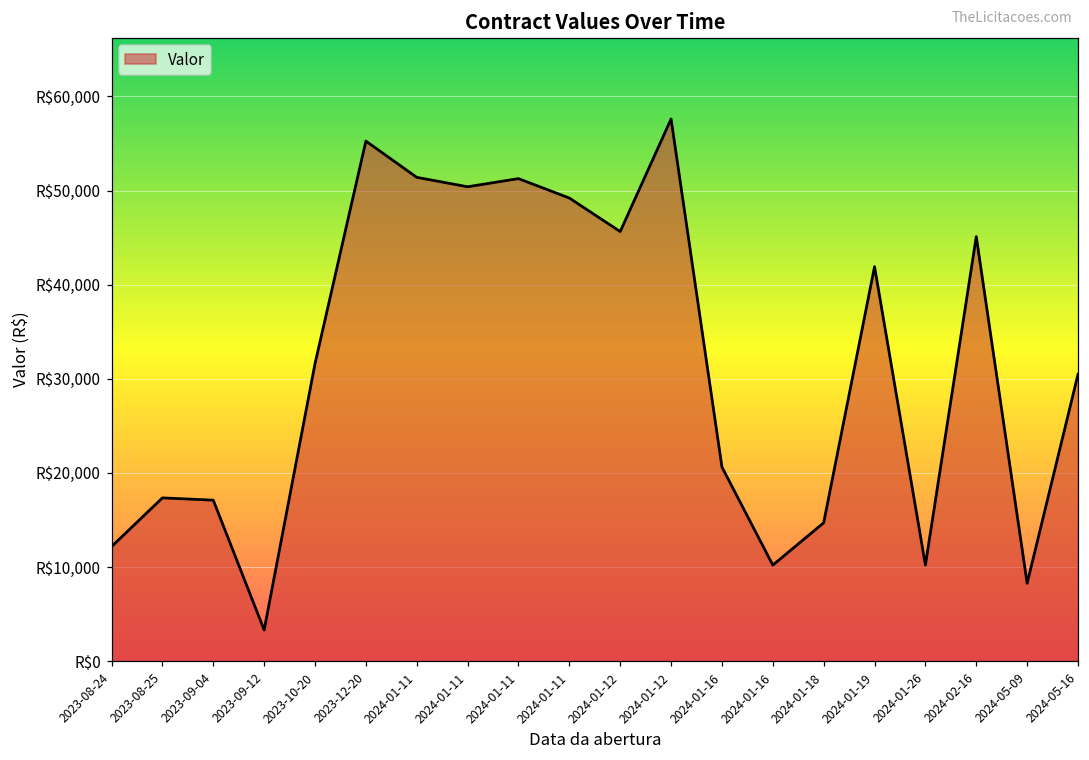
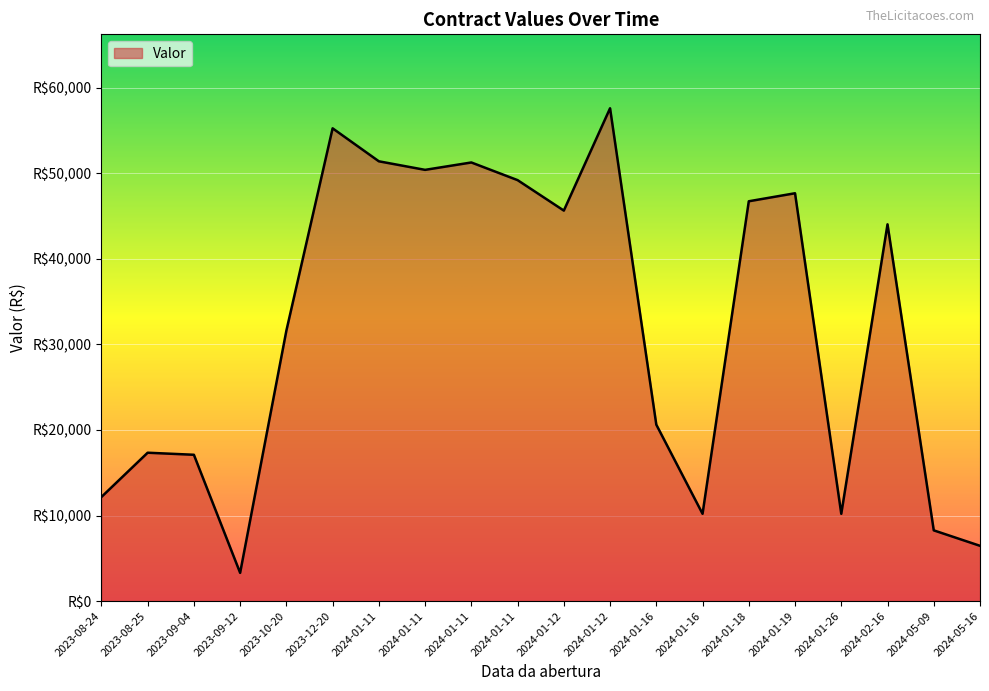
2024-01-18: R$15,000 -> R$47,000
2024-01-19: R$42,000 -> R$48,000
2024-02-16: R$45,000 -> R$44,000
2024-05-16: R$30,000 -> R$6,000
